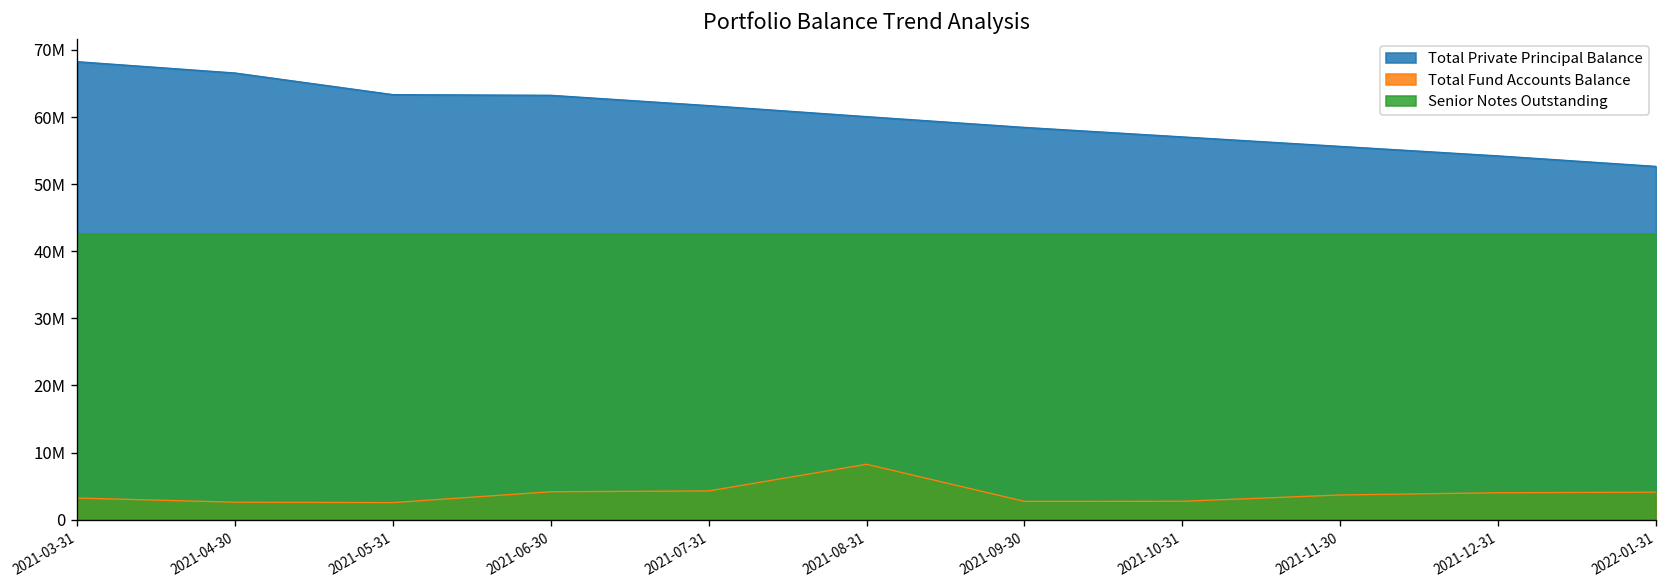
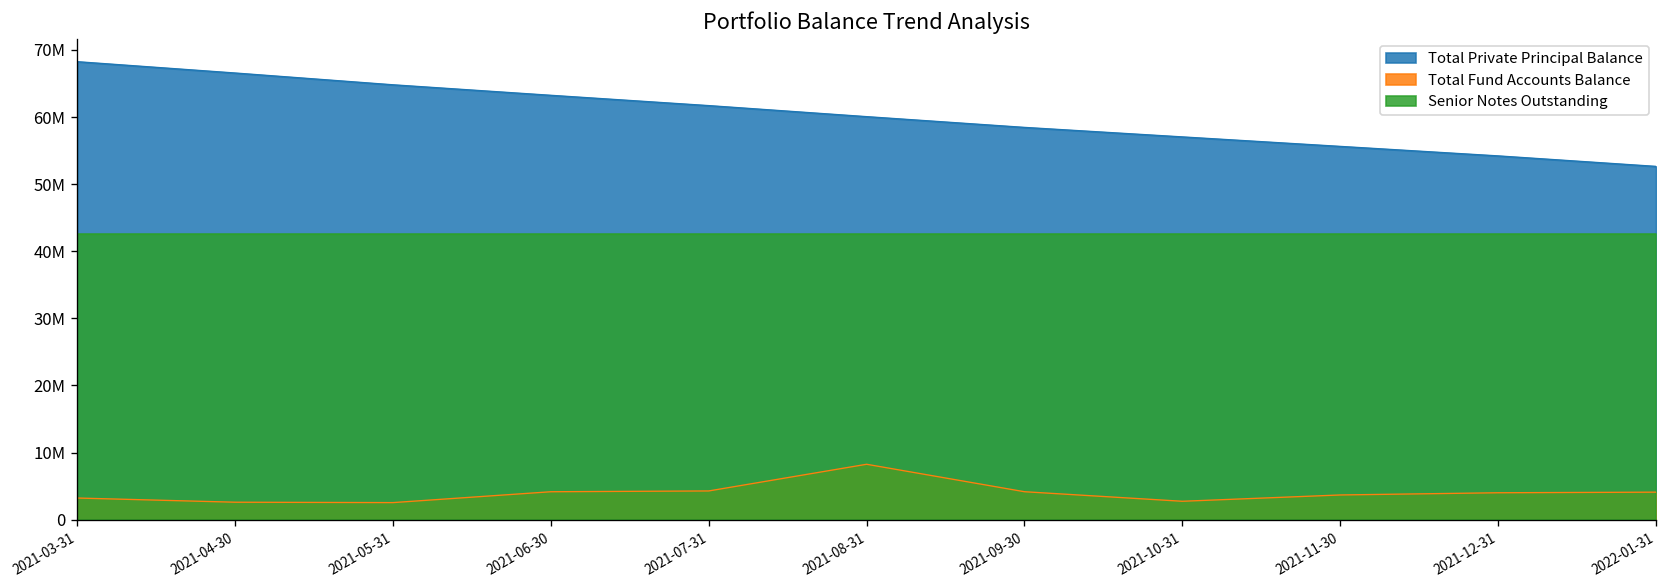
Total Private Principal Balance, 2021-05-31: 63000000 -> 65000000
Total Fund Accounts Balance, 2021-09-30: 3000000 -> 4000000
